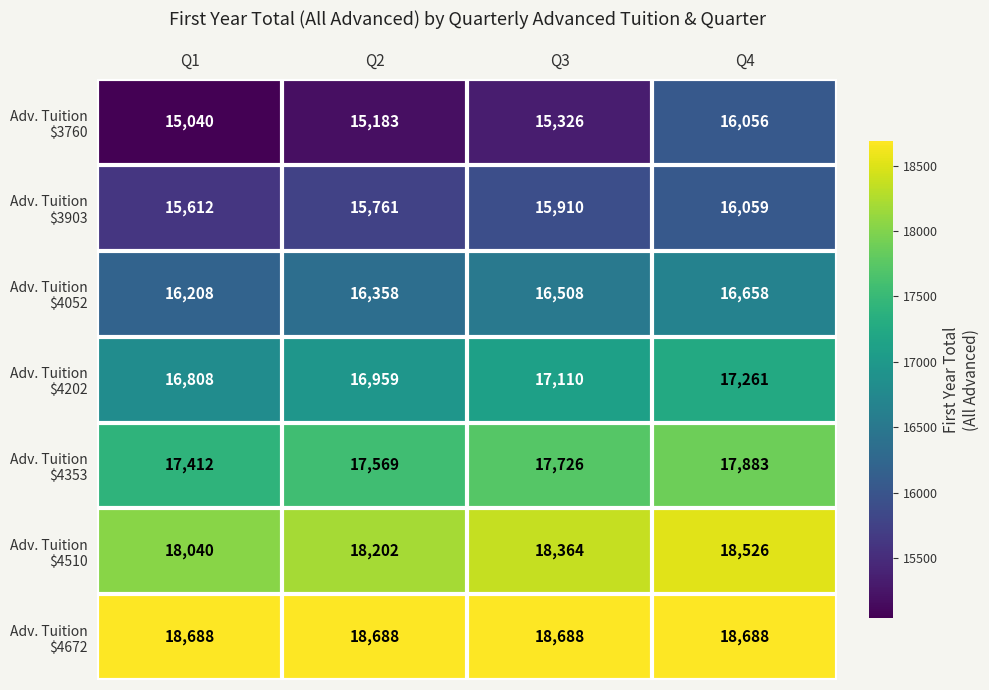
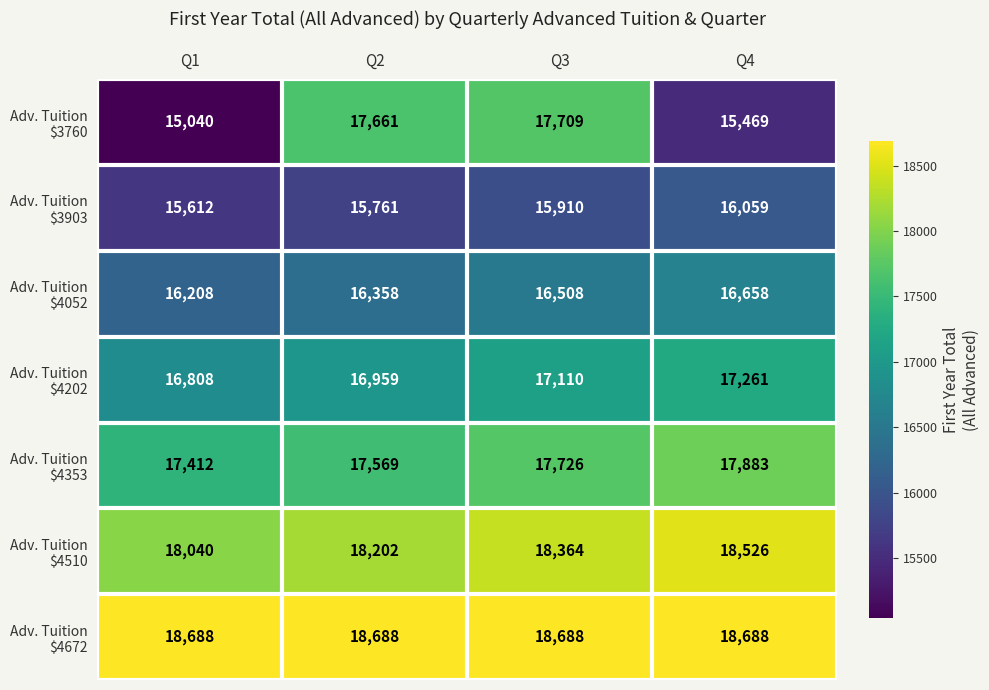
Adv. Tuition $3760, Q2: 15,183 -> 17,661
Adv. Tuition $3760, Q3: 15,326 -> 17,709
Adv. Tuition $3760, Q4: 16,056 -> 15,469
